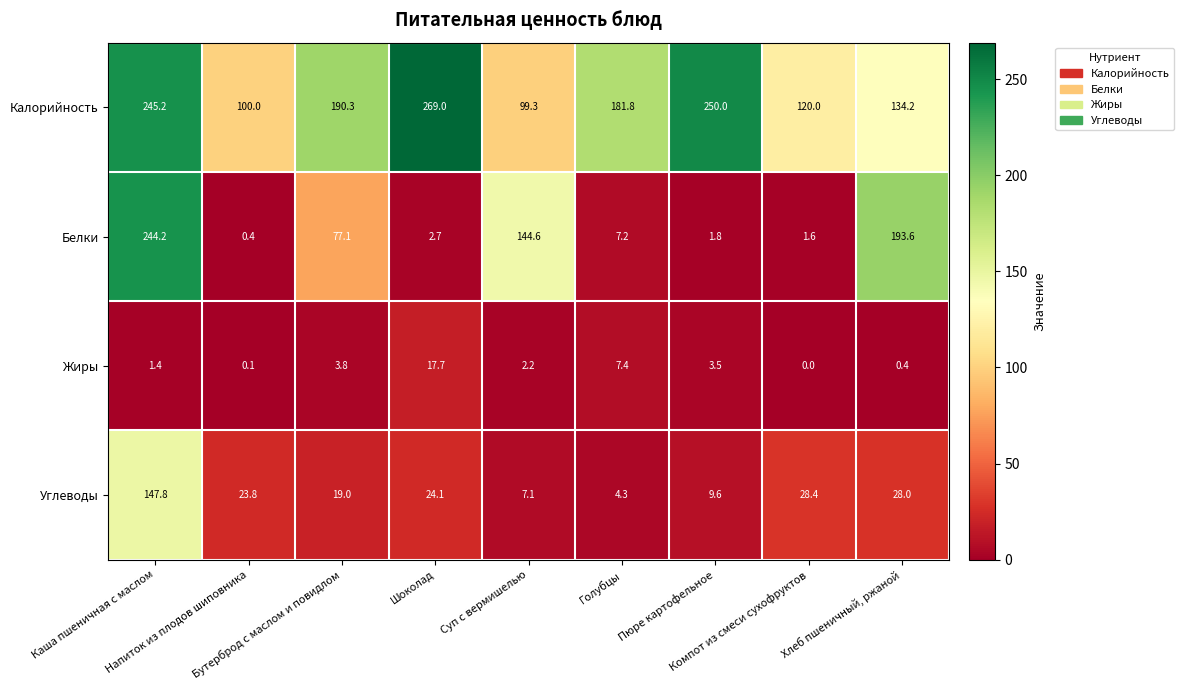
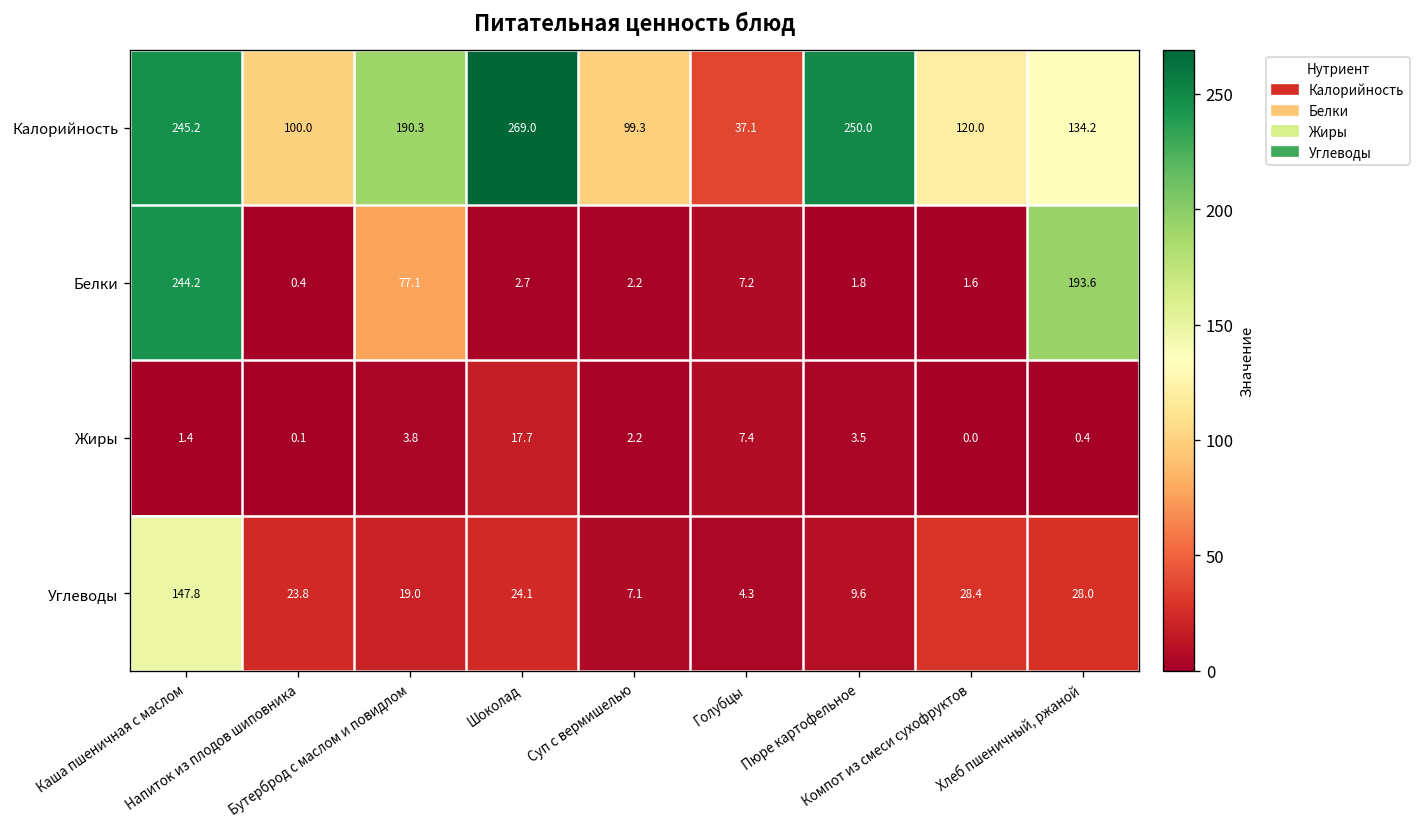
Калорийность, Голубцы: 181.8 -> 37.1
Белки, Суп с вермишелью: 144.6 -> 2.2
